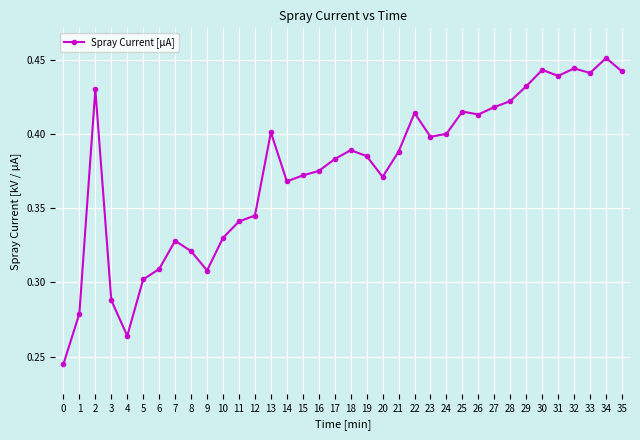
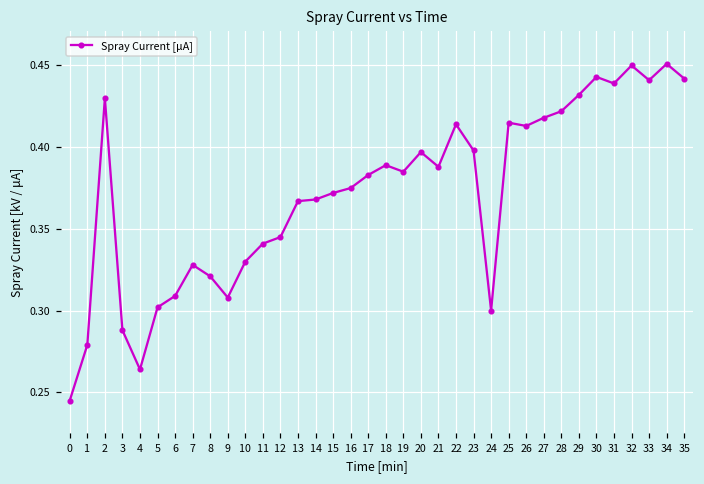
13: 0.401 -> 0.367
20: 0.371 -> 0.397
24: 0.4 -> 0.3
32: 0.444 -> 0.450
